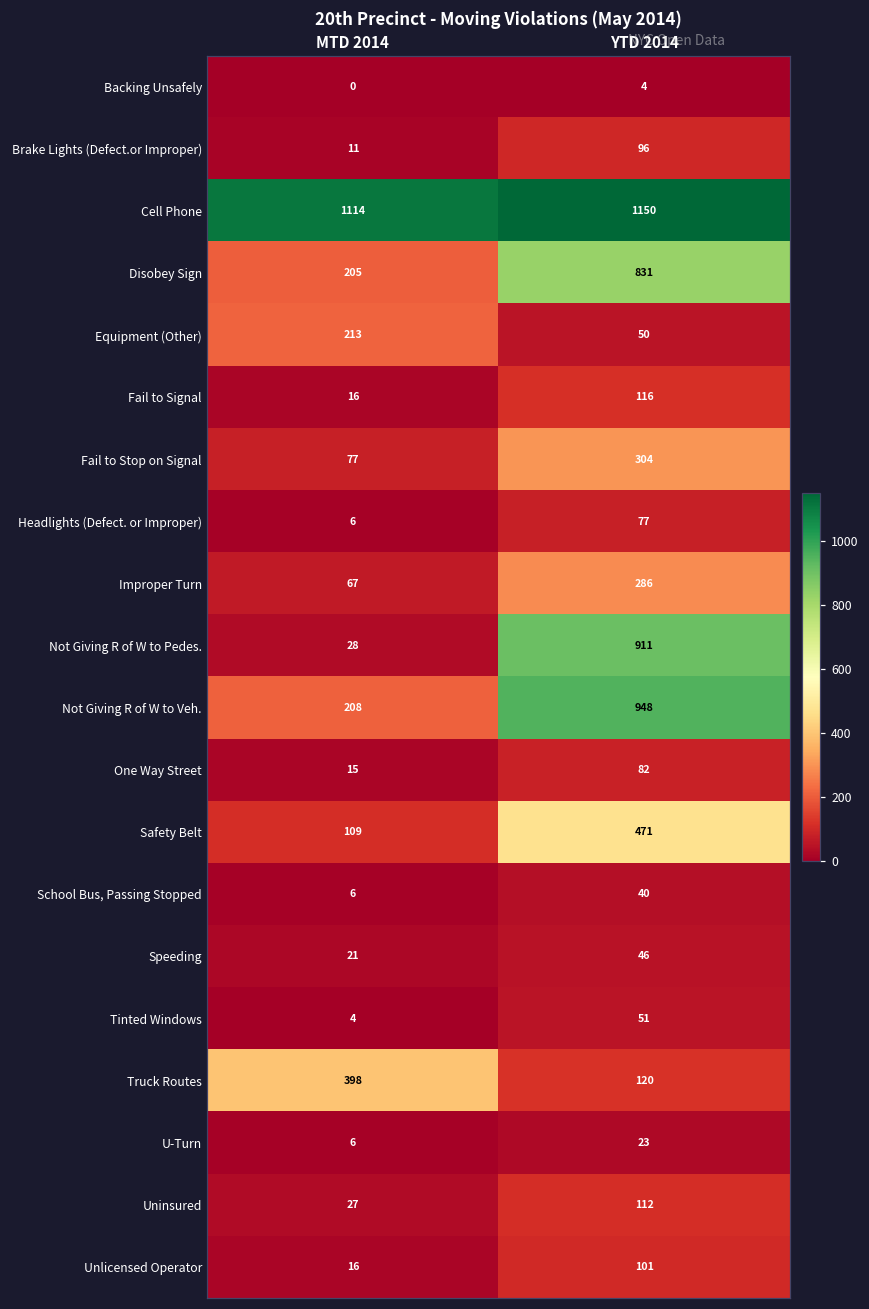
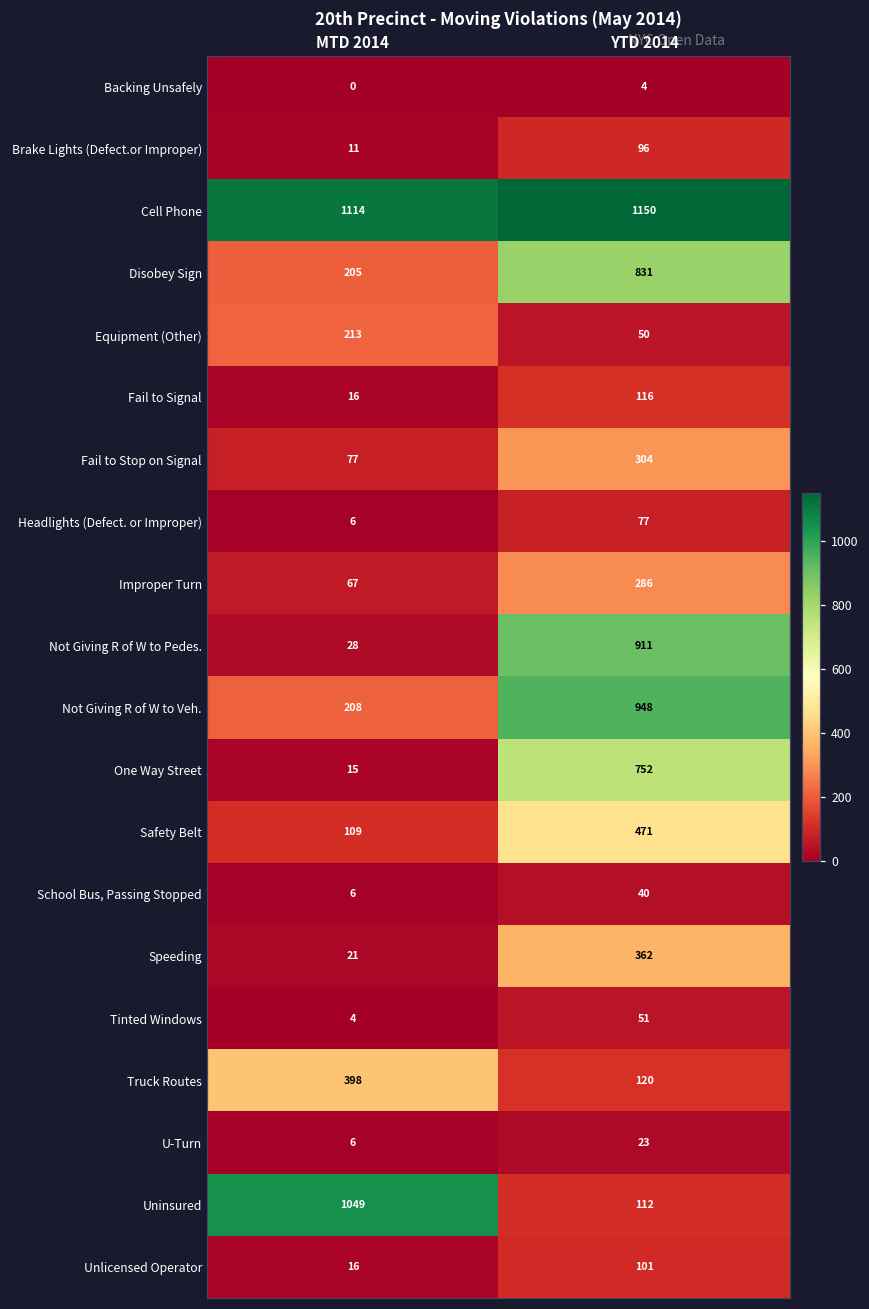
One Way Street, YTD 2014: 82 -> 752
Speeding, YTD 2014: 46 -> 362
Uninsured, MTD 2014: 27 -> 1049
